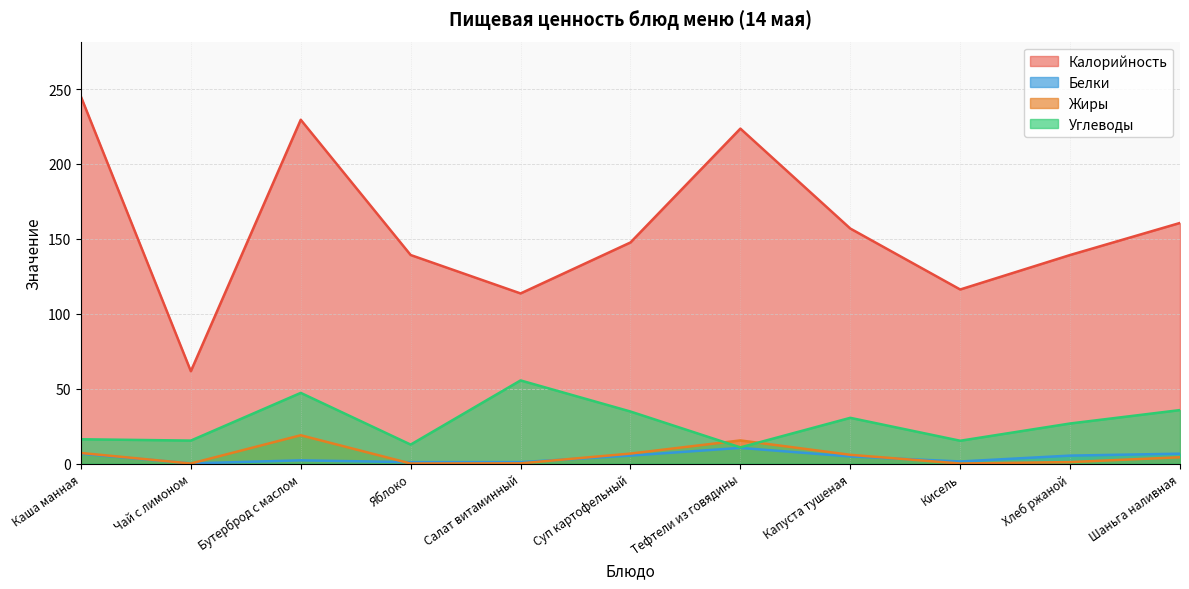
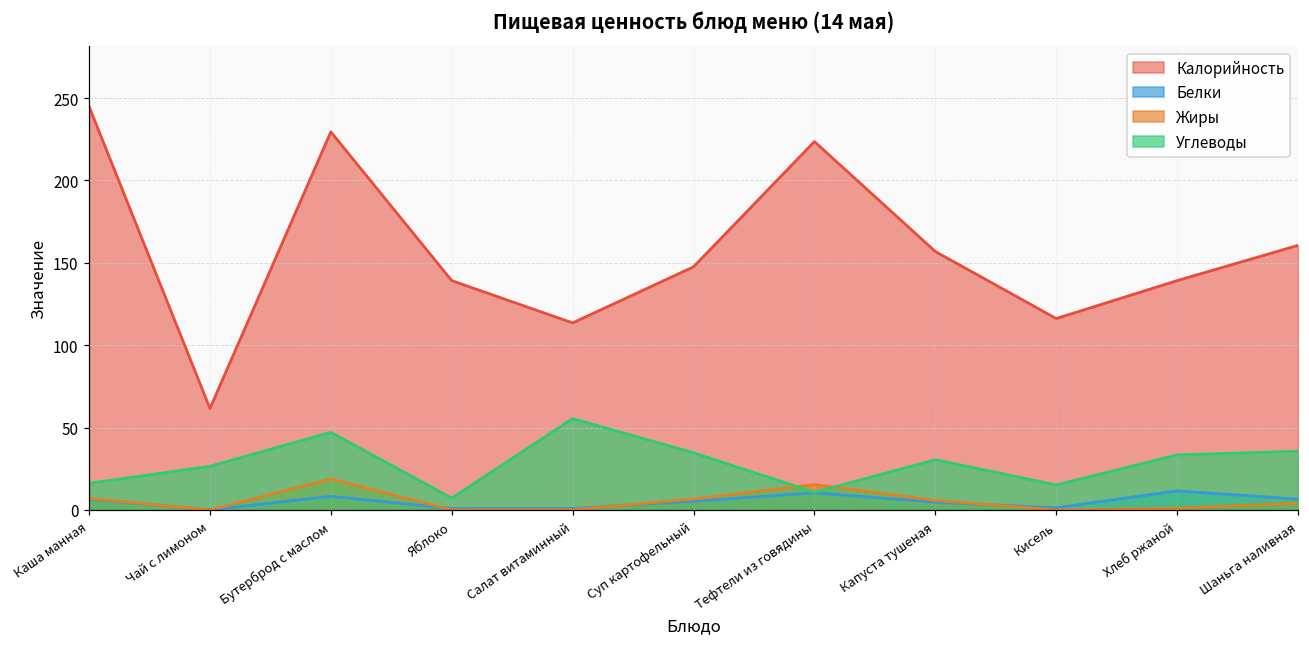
Углеводы, Чай с лимоном: 15 -> 27
Белки, Бутерброд с маслом: 2 -> 8
Углеводы, Яблоко: 13 -> 7
Белки, Хлеб ржаной: 5 -> 12
Углеводы, Хлеб ржаной: 27 -> 33
